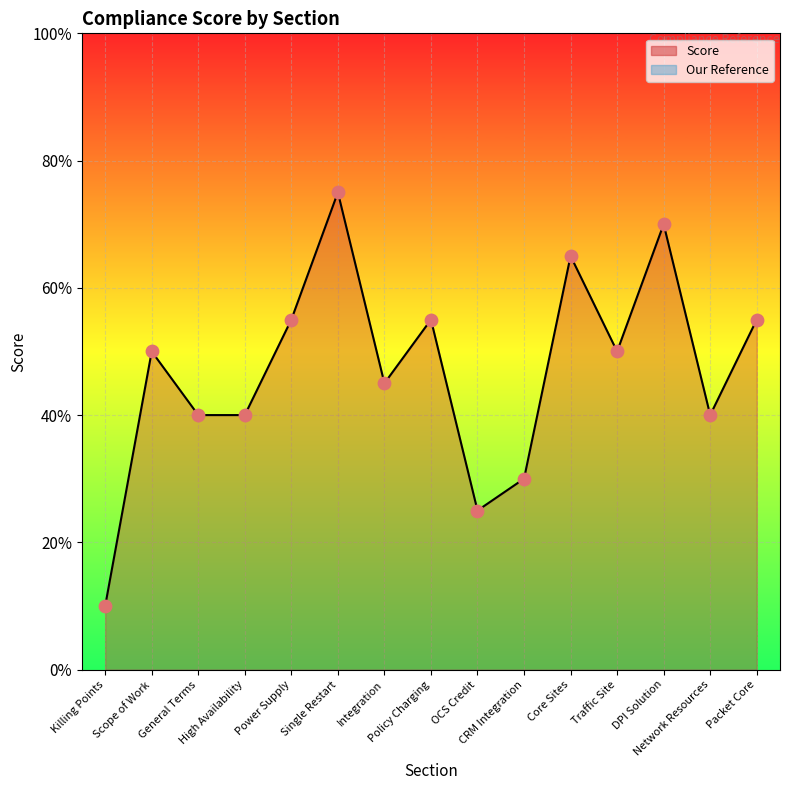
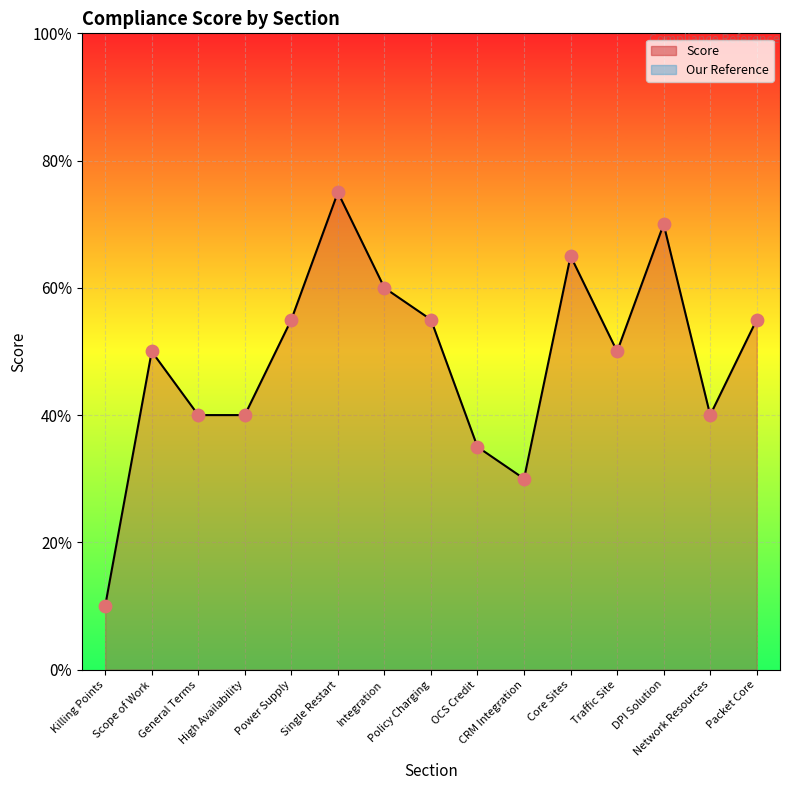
Score, Integration: 45% -> 60%
Score, OCS Credit: 25% -> 35%
